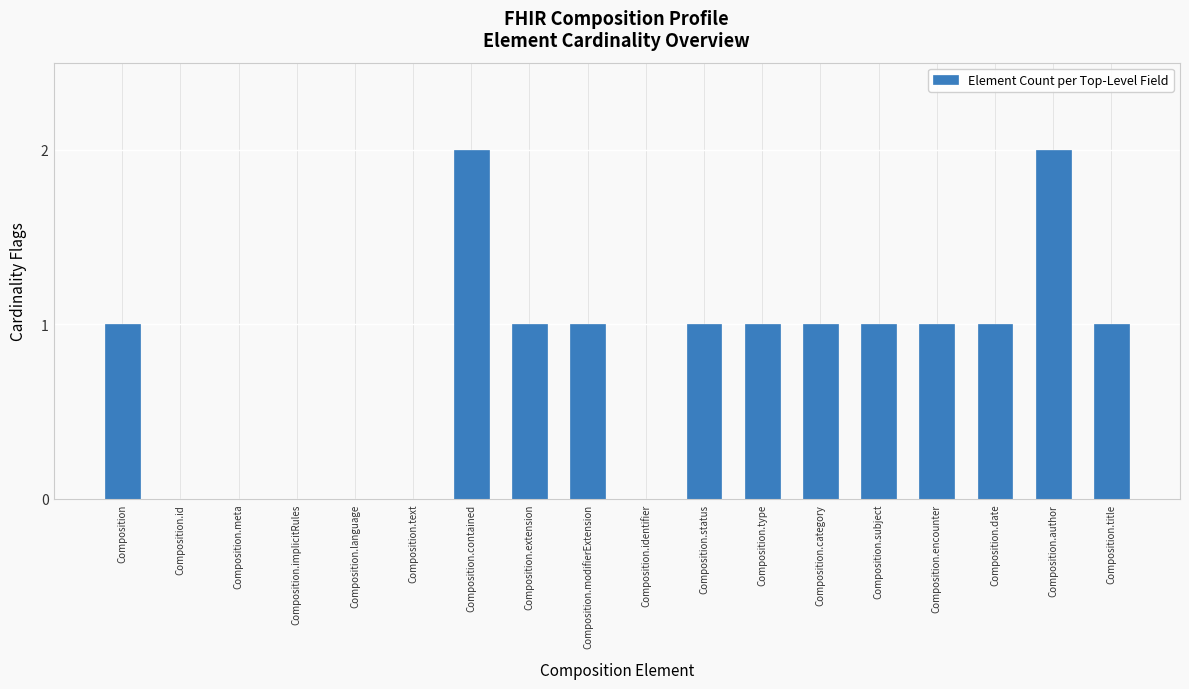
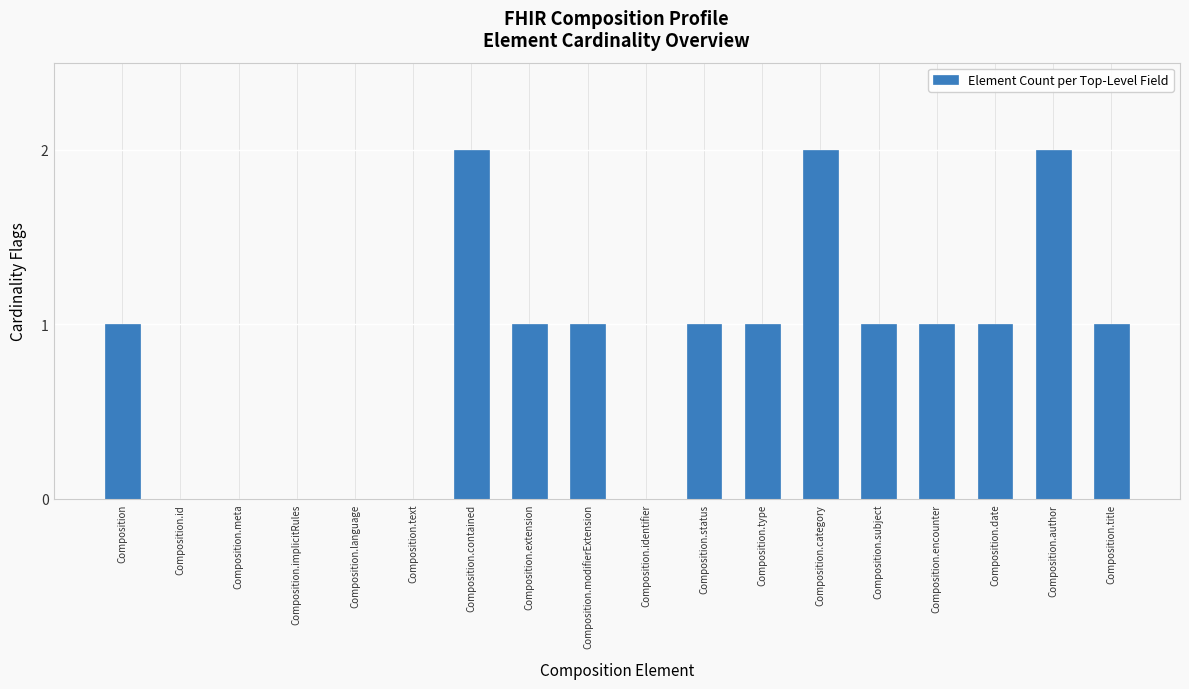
Composition.category: 1 -> 2
